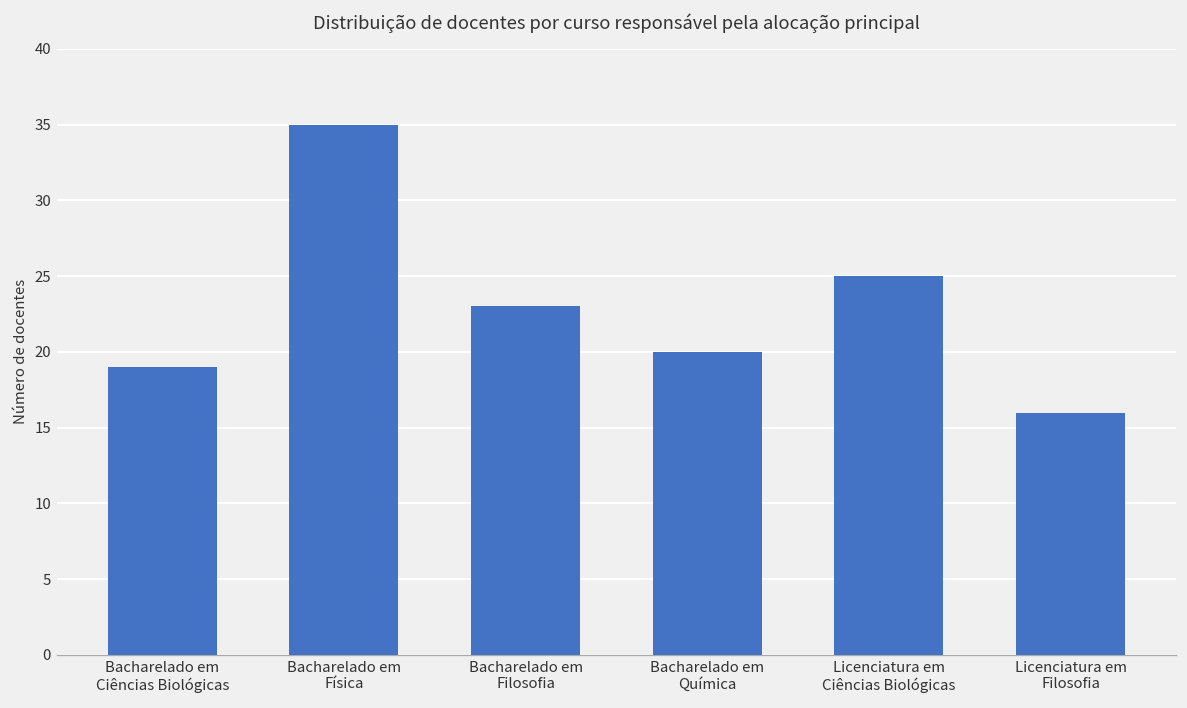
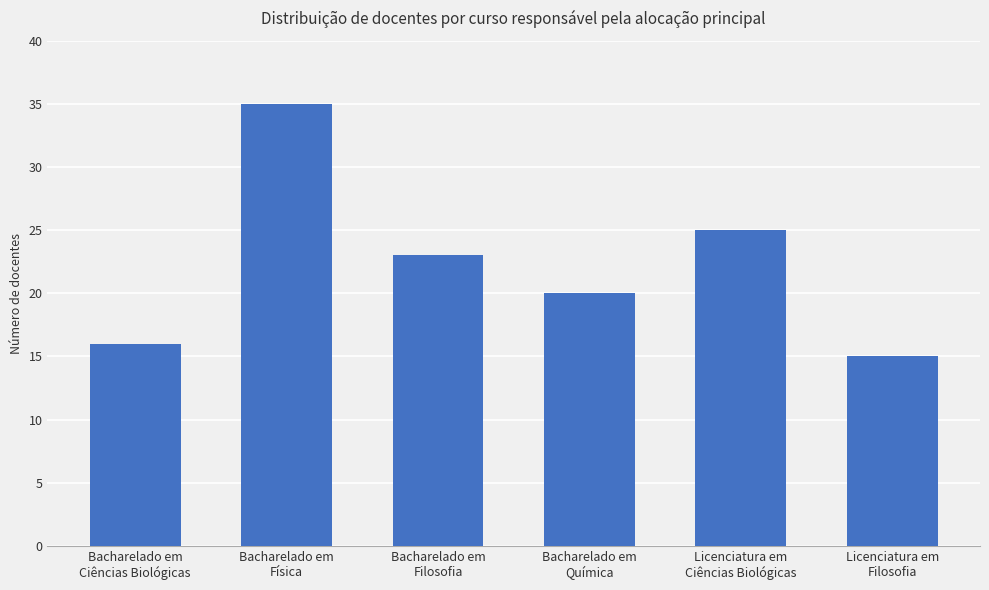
Bacharelado em Ciências Biológicas: 19 -> 16
Licenciatura em Filosofia: 16 -> 15
